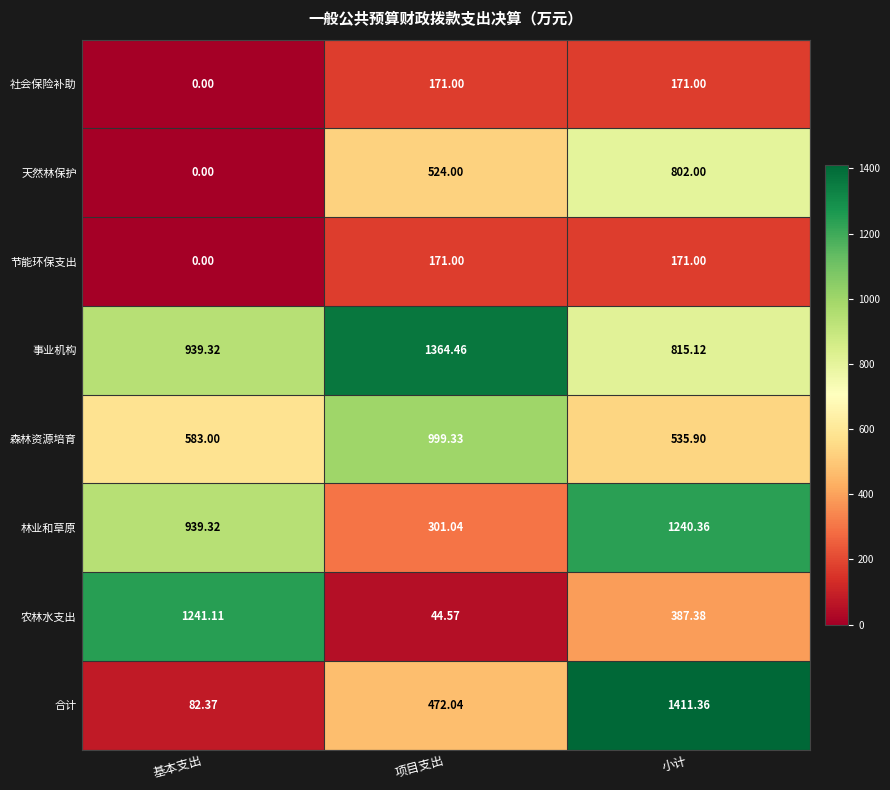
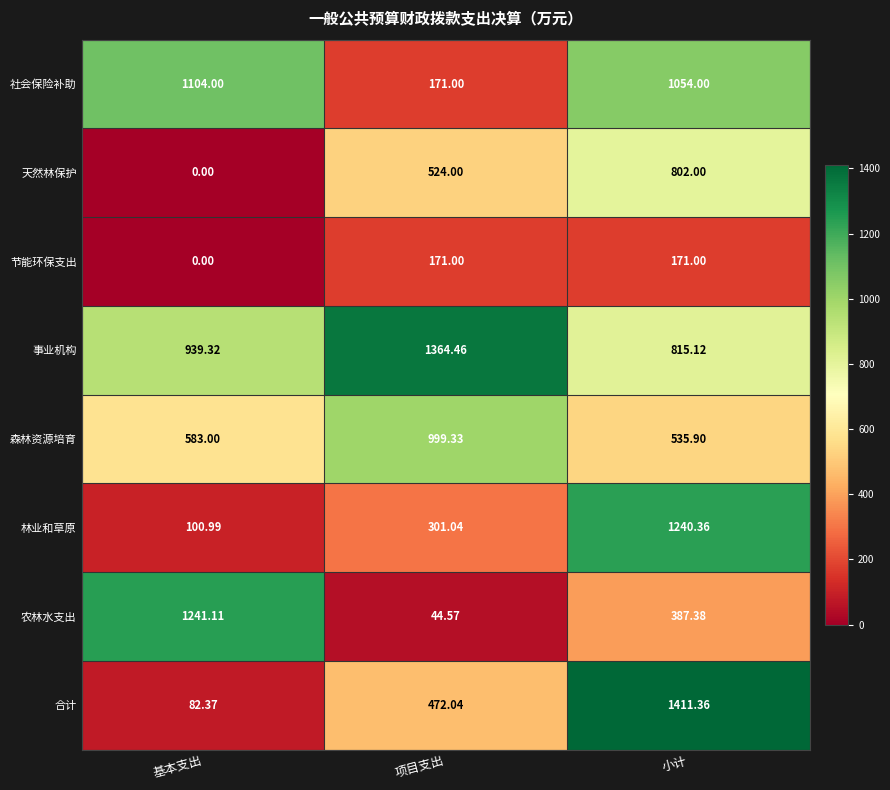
社会保险补助, 基本支出: 0.00 -> 1104.00
社会保险补助, 小计: 171.00 -> 1054.00
林业和草原, 基本支出: 939.32 -> 100.99
